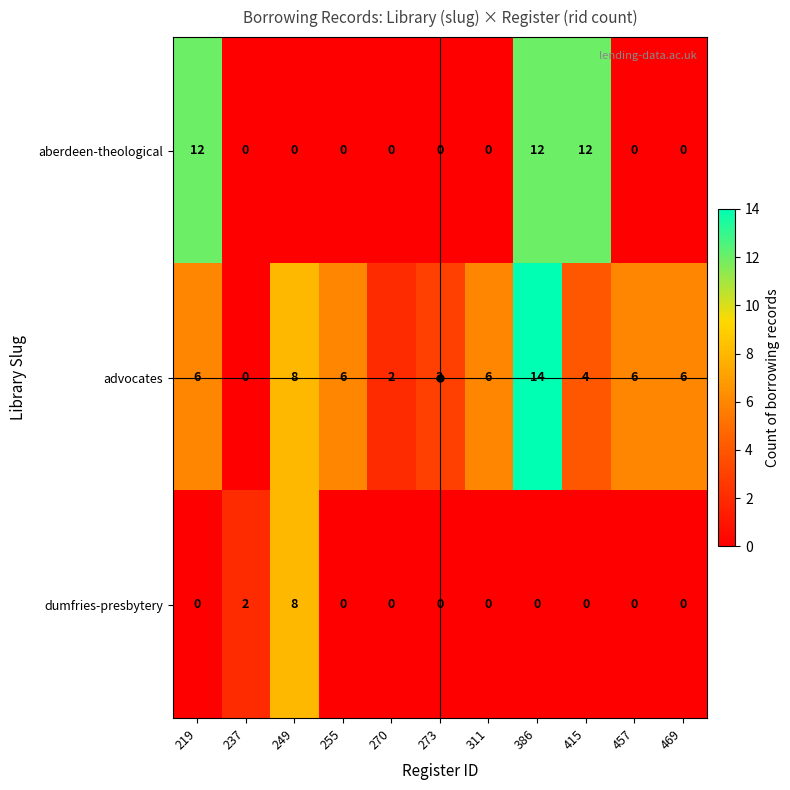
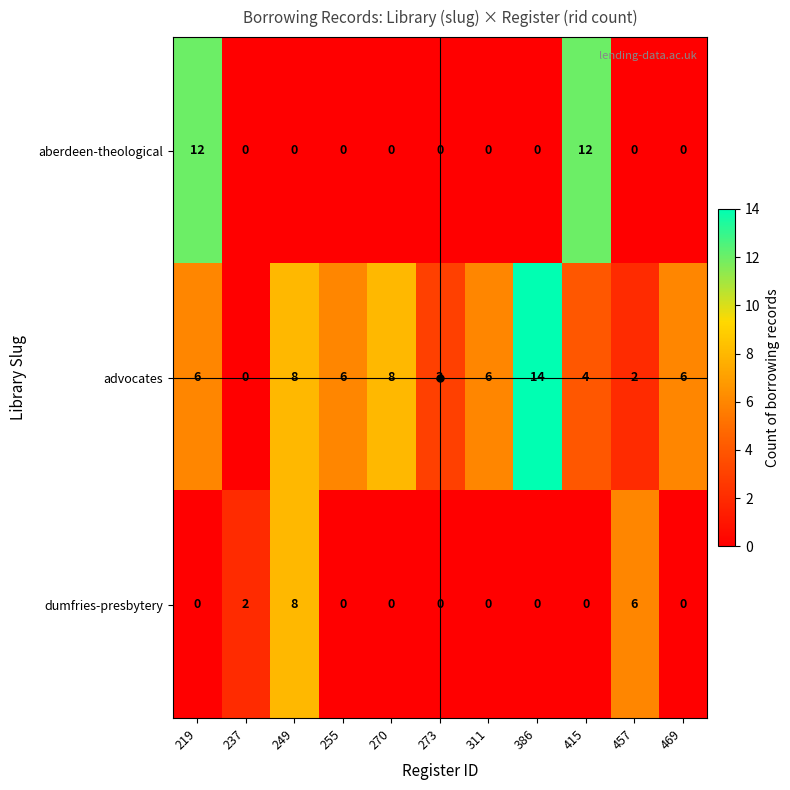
aberdeen-theological, 386: 12 -> 0
advocates, 270: 2 -> 8
advocates, 457: 6 -> 2
dumfries-presbytery, 457: 0 -> 6
